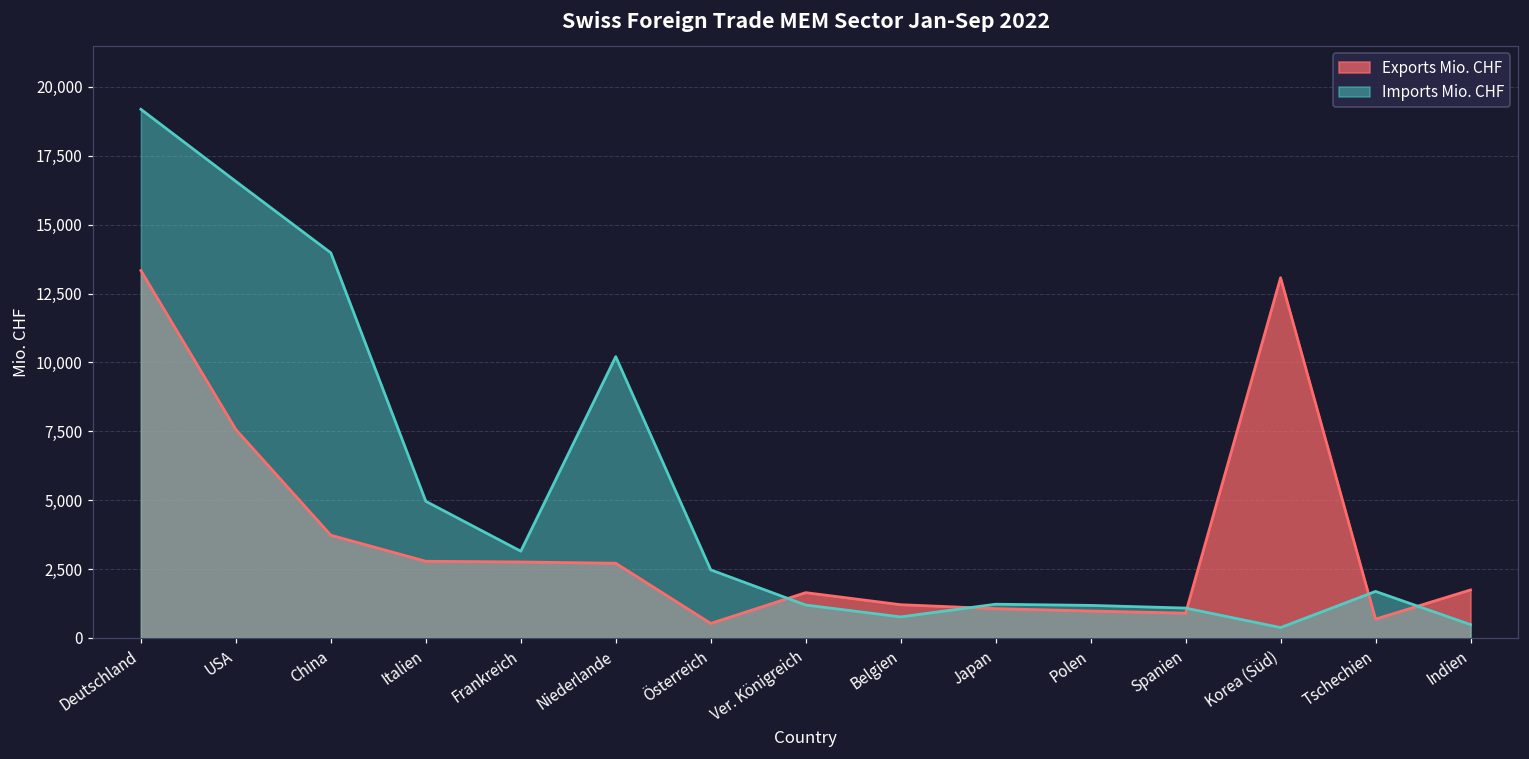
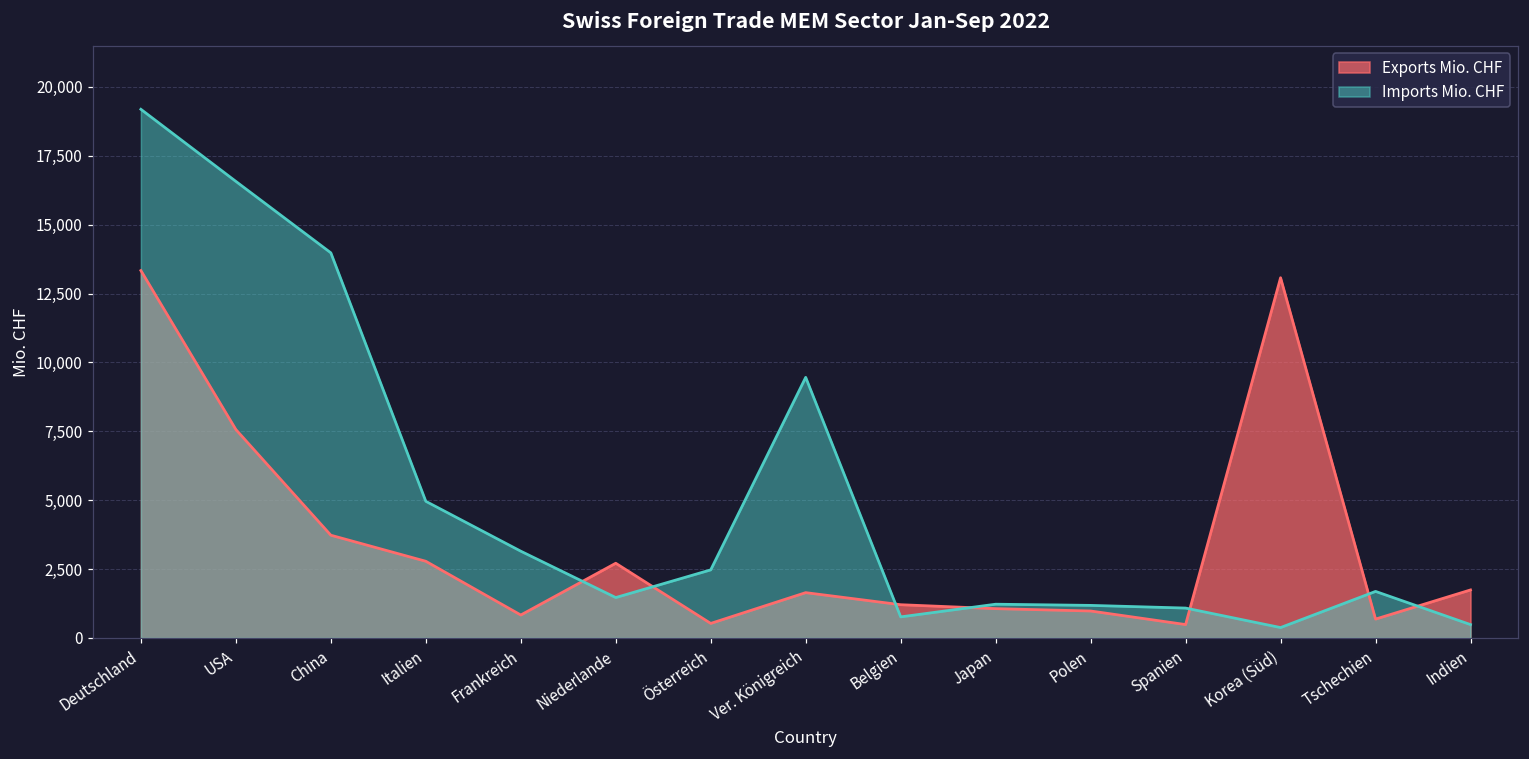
Exports Mio. CHF, Frankreich: 2,800 -> 800
Imports Mio. CHF, Niederlande: 10,200 -> 1,500
Imports Mio. CHF, Ver. Königreich: 1,200 -> 9,500
Exports Mio. CHF, Spanien: 900 -> 500
